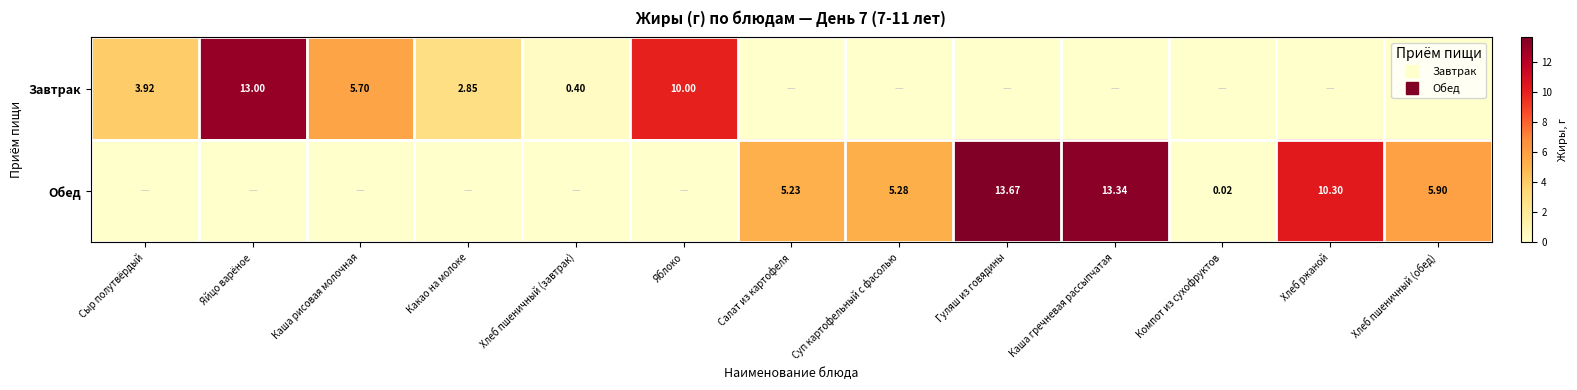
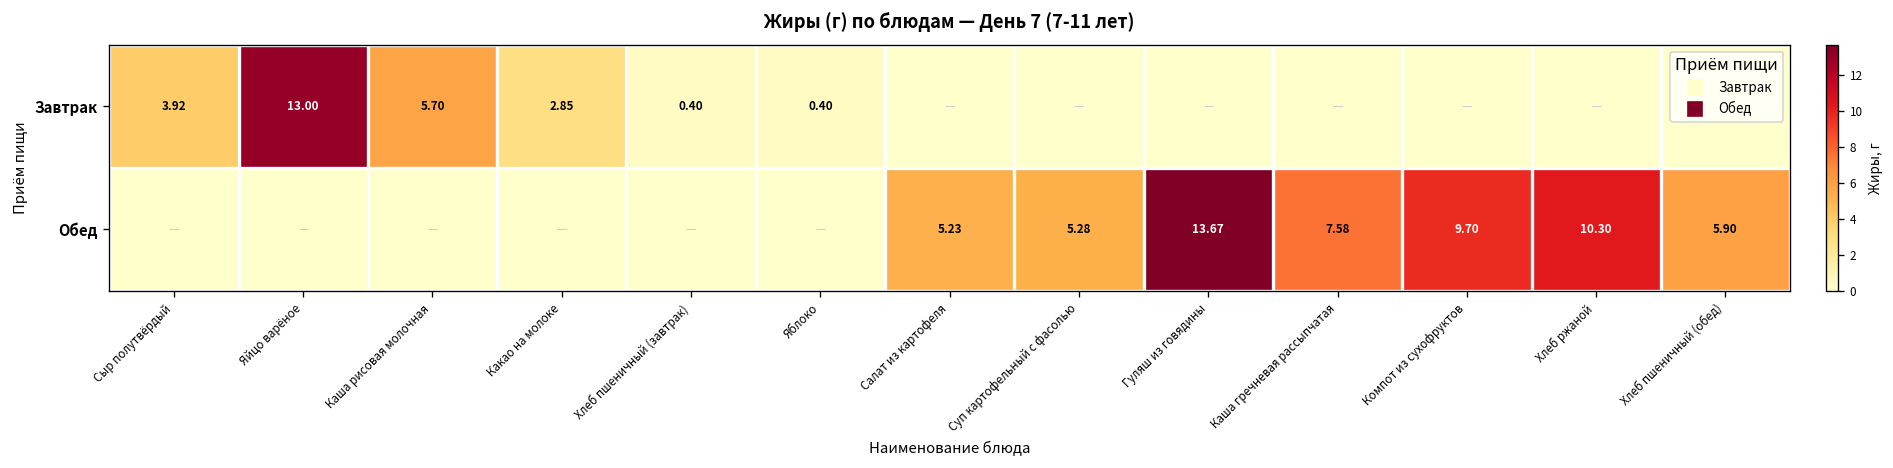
Завтрак, Яблоко: 10.00 -> 0.40
Обед, Каша гречневая рассыпчатая: 13.34 -> 7.58
Обед, Компот из сухофруктов: 0.02 -> 9.70
